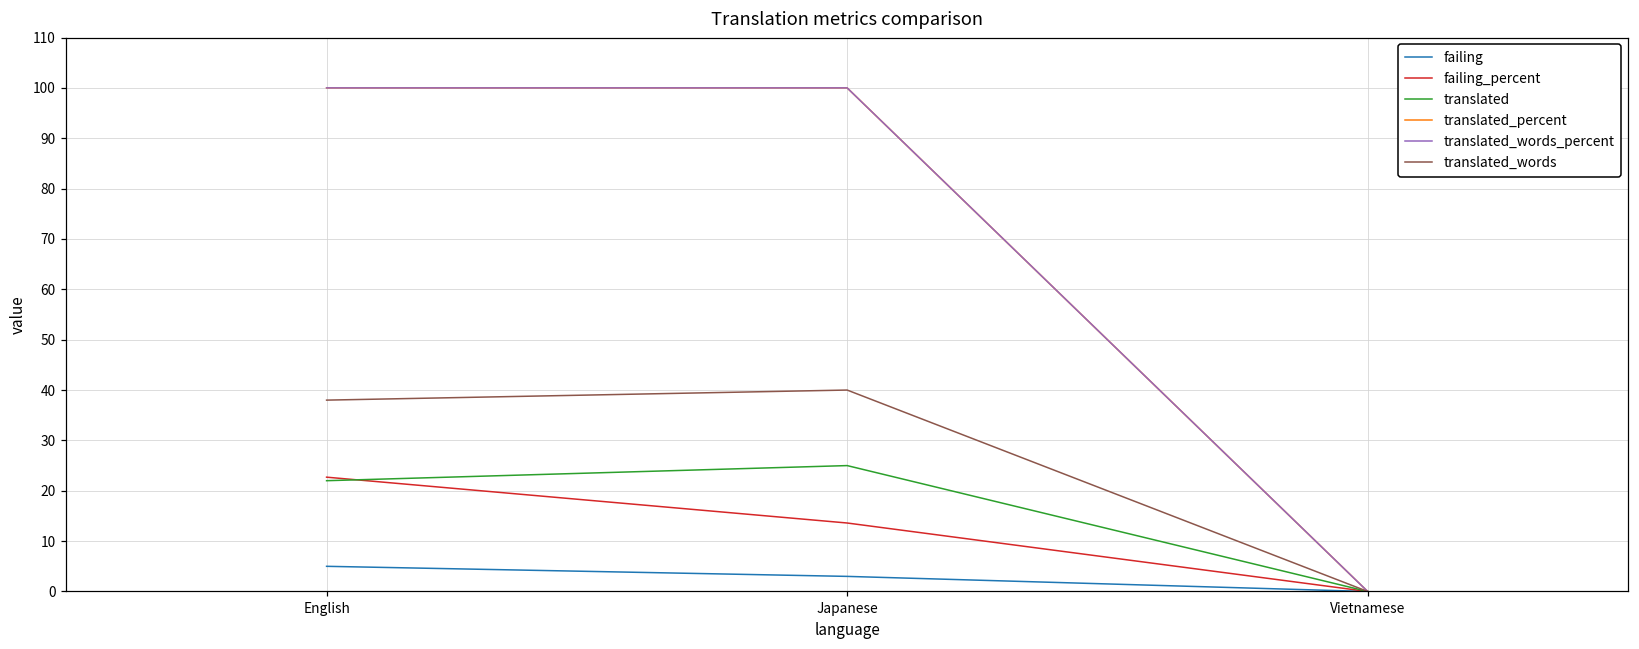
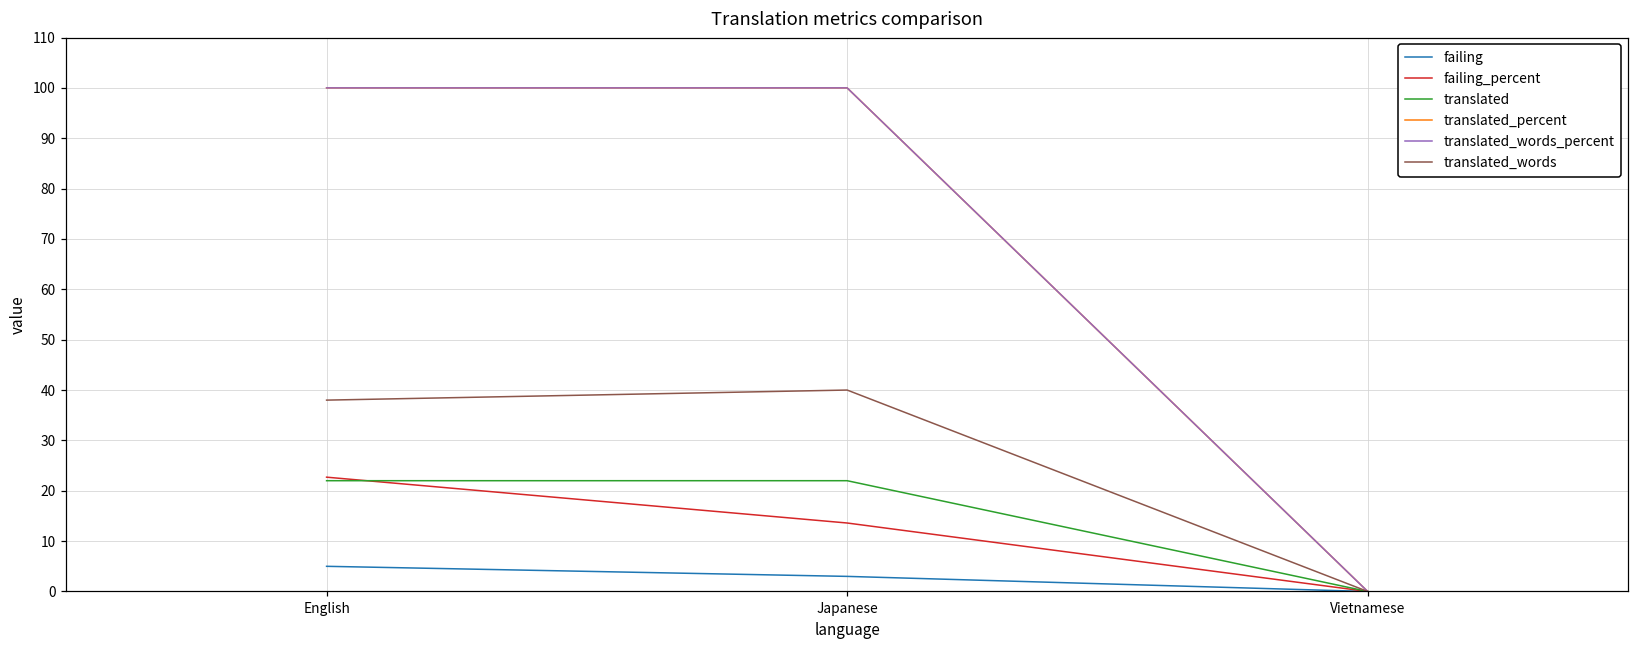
translated, Japanese: 25 -> 22
